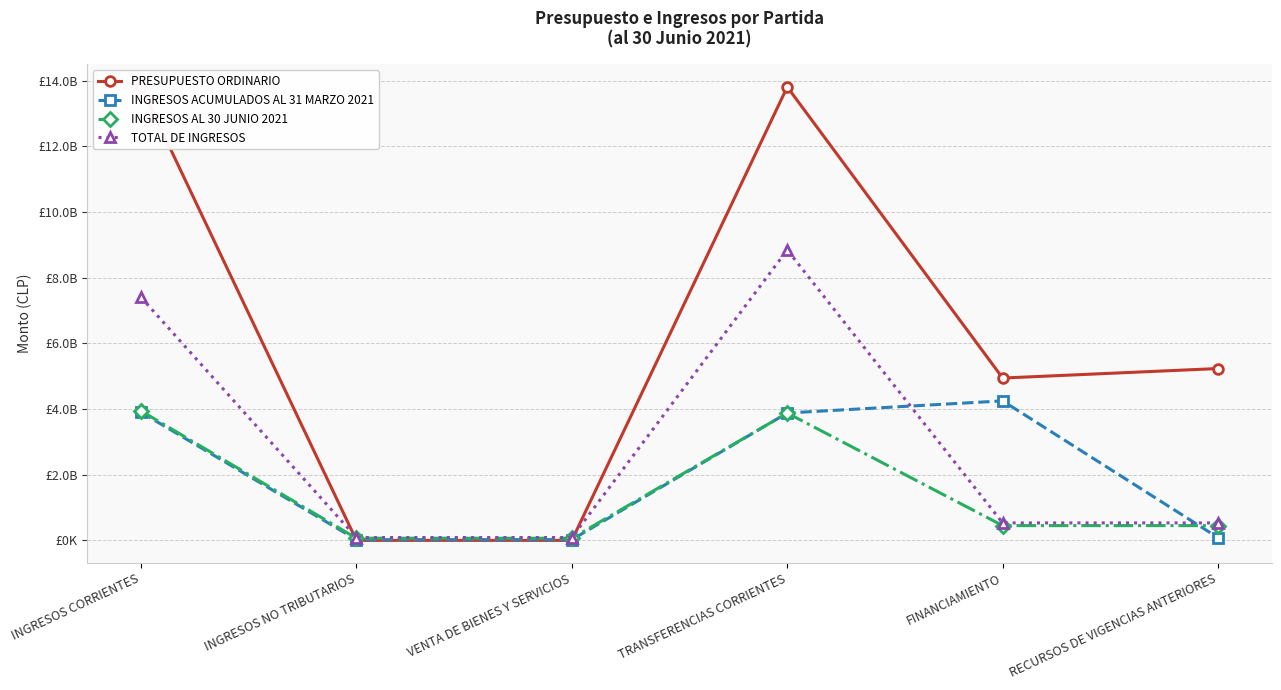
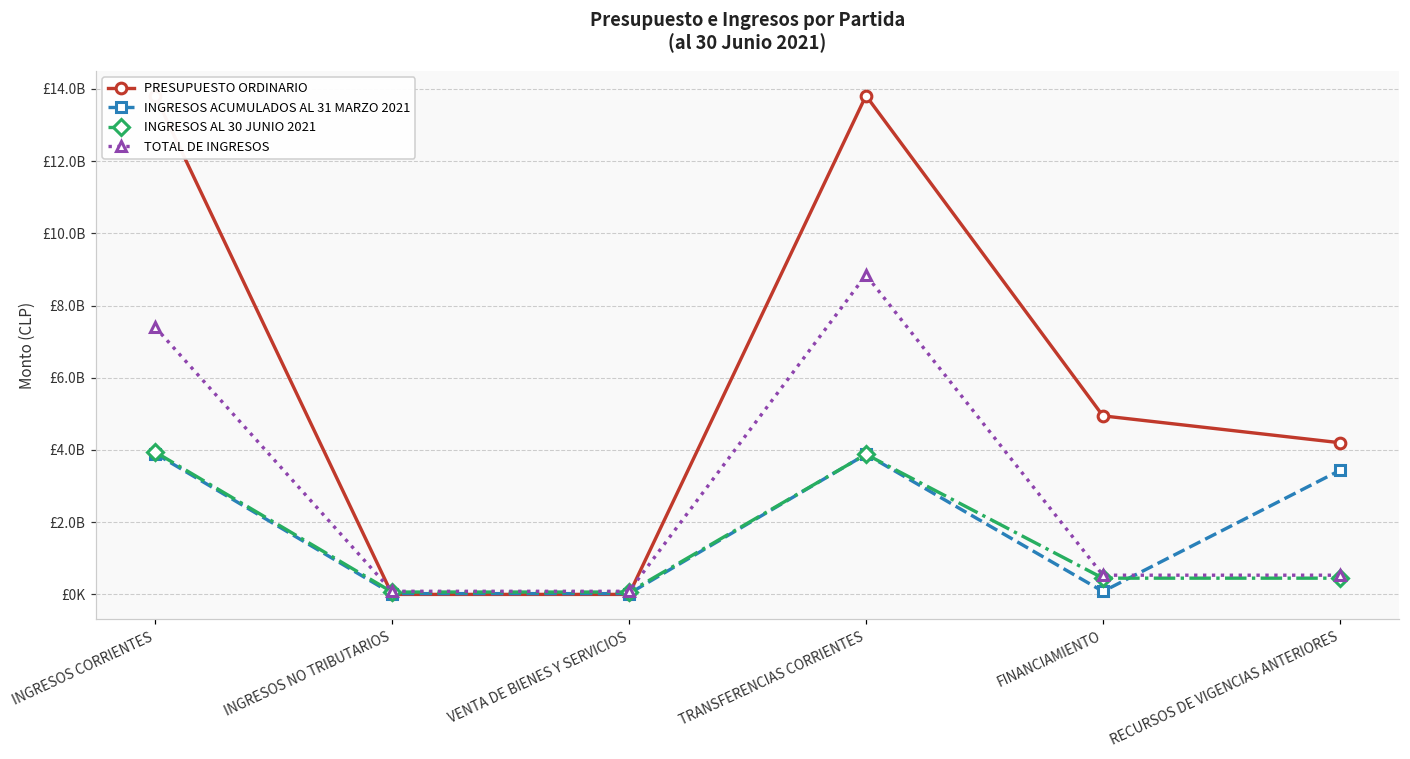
INGRESOS ACUMULADOS AL 31 MARZO 2021, FINANCIAMIENTO: £4200000000 -> £100000000
PRESUPUESTO ORDINARIO, RECURSOS DE VIGENCIAS ANTERIORES: £5200000000 -> £4200000000
INGRESOS ACUMULADOS AL 31 MARZO 2021, RECURSOS DE VIGENCIAS ANTERIORES: £100000000 -> £3400000000
